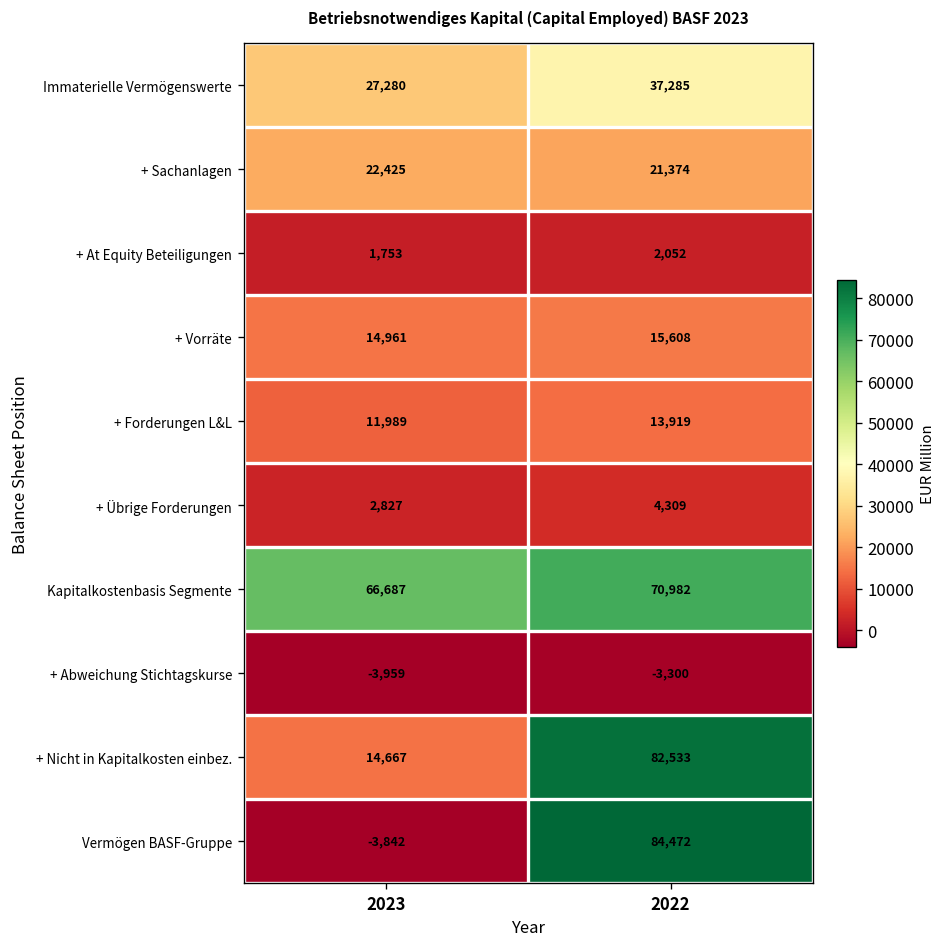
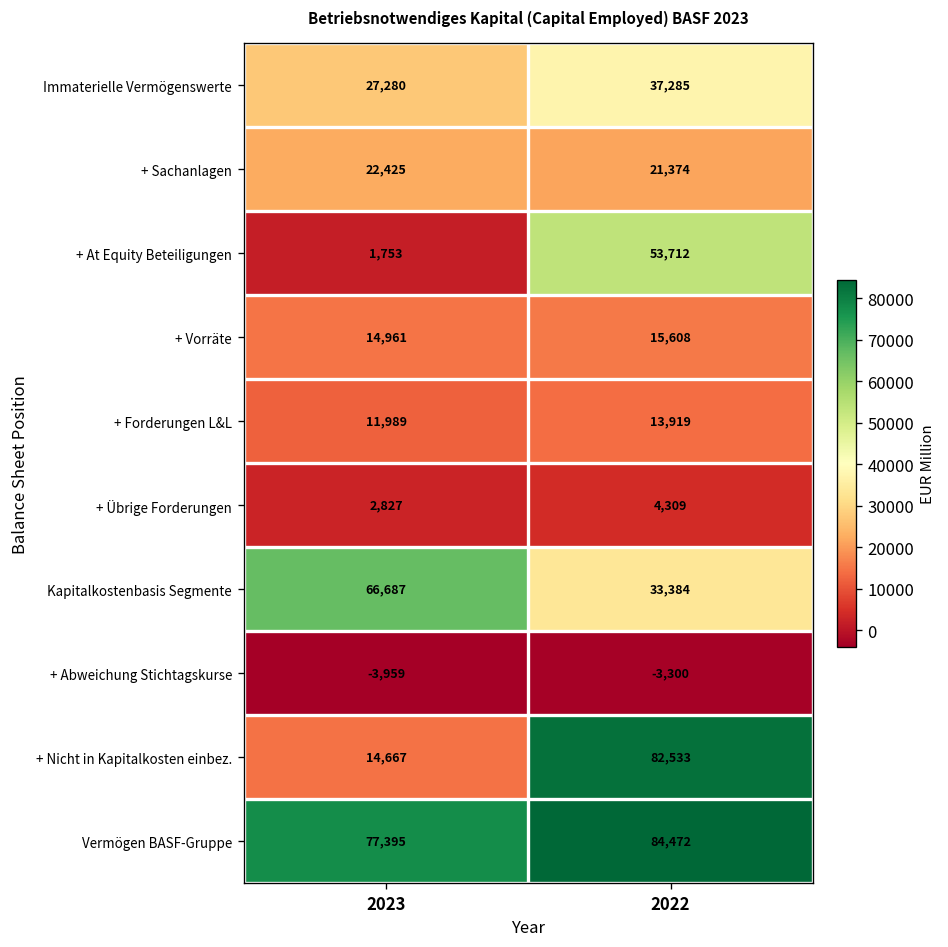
+ At Equity Beteiligungen, 2022: 2,052 -> 53,712
Kapitalkostenbasis Segmente, 2022: 70,982 -> 33,384
Vermögen BASF-Gruppe, 2023: -3,842 -> 77,395
